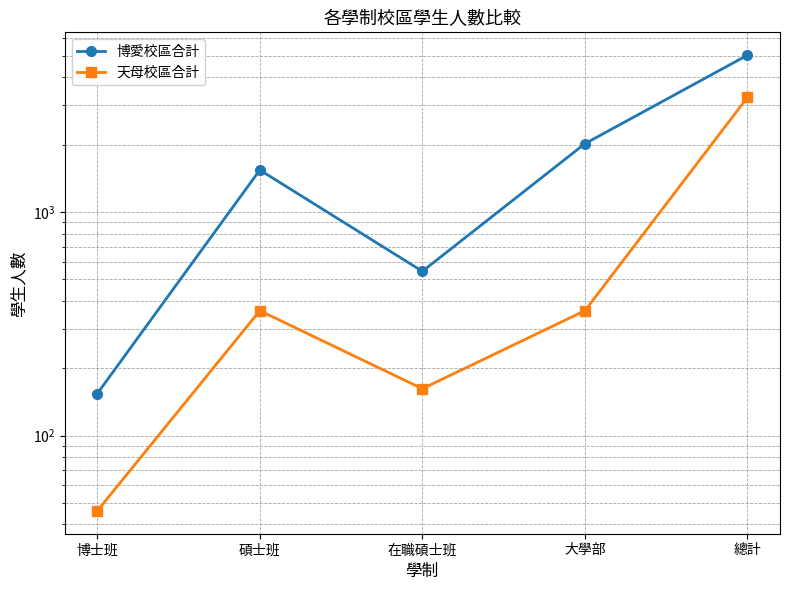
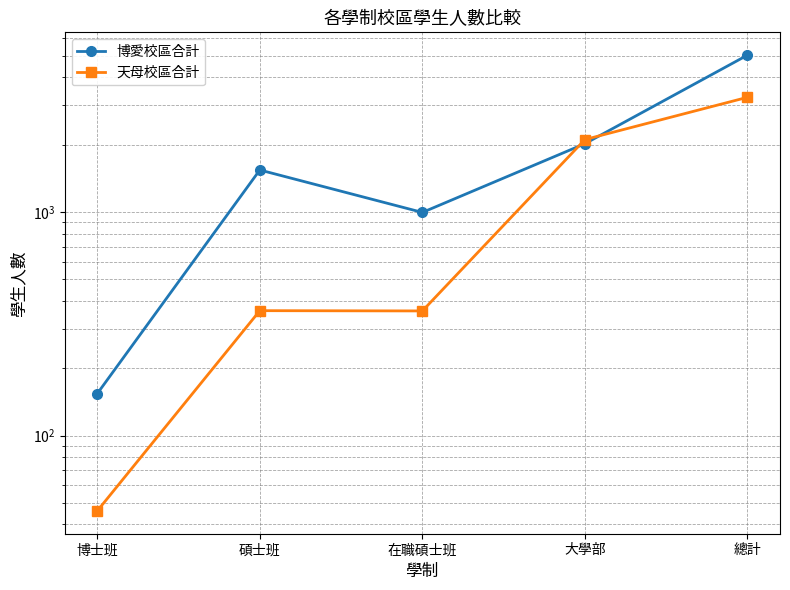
博愛校區合計, 在職碩士班: 540 -> 1000
天母校區合計, 在職碩士班: 160 -> 360
天母校區合計, 大學部: 360 -> 2100
